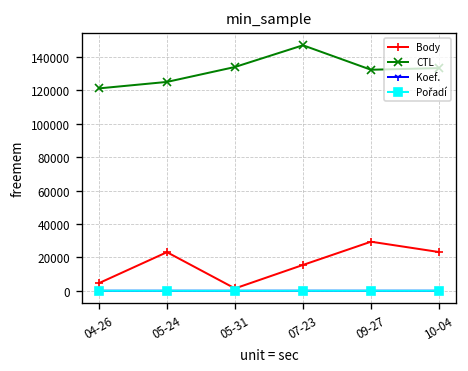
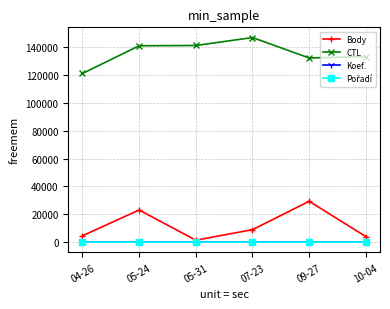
CTL, 05-24: 125000 -> 141000
CTL, 05-31: 134000 -> 141000
Body, 07-23: 15000 -> 9000
Body, 10-04: 23000 -> 4000
